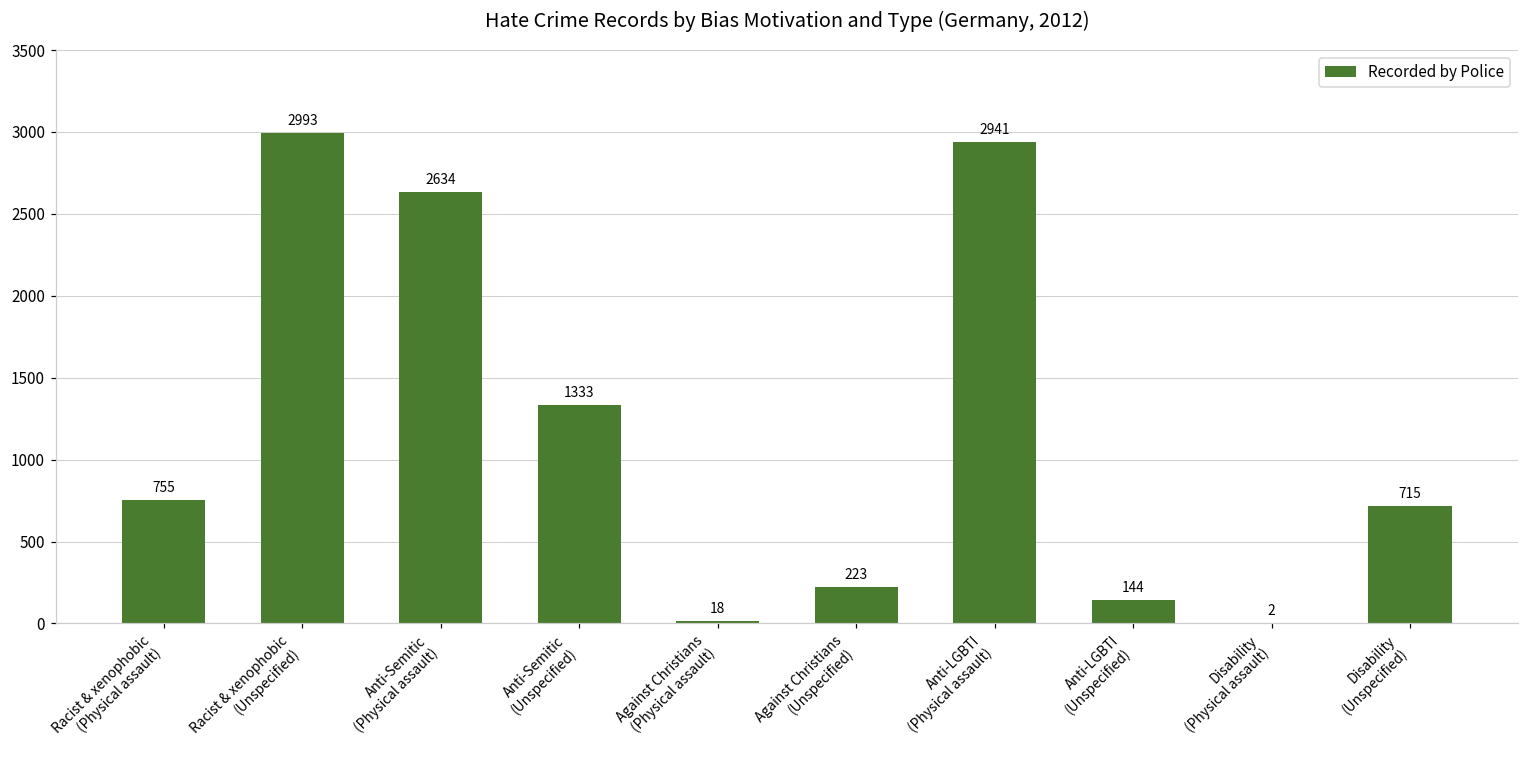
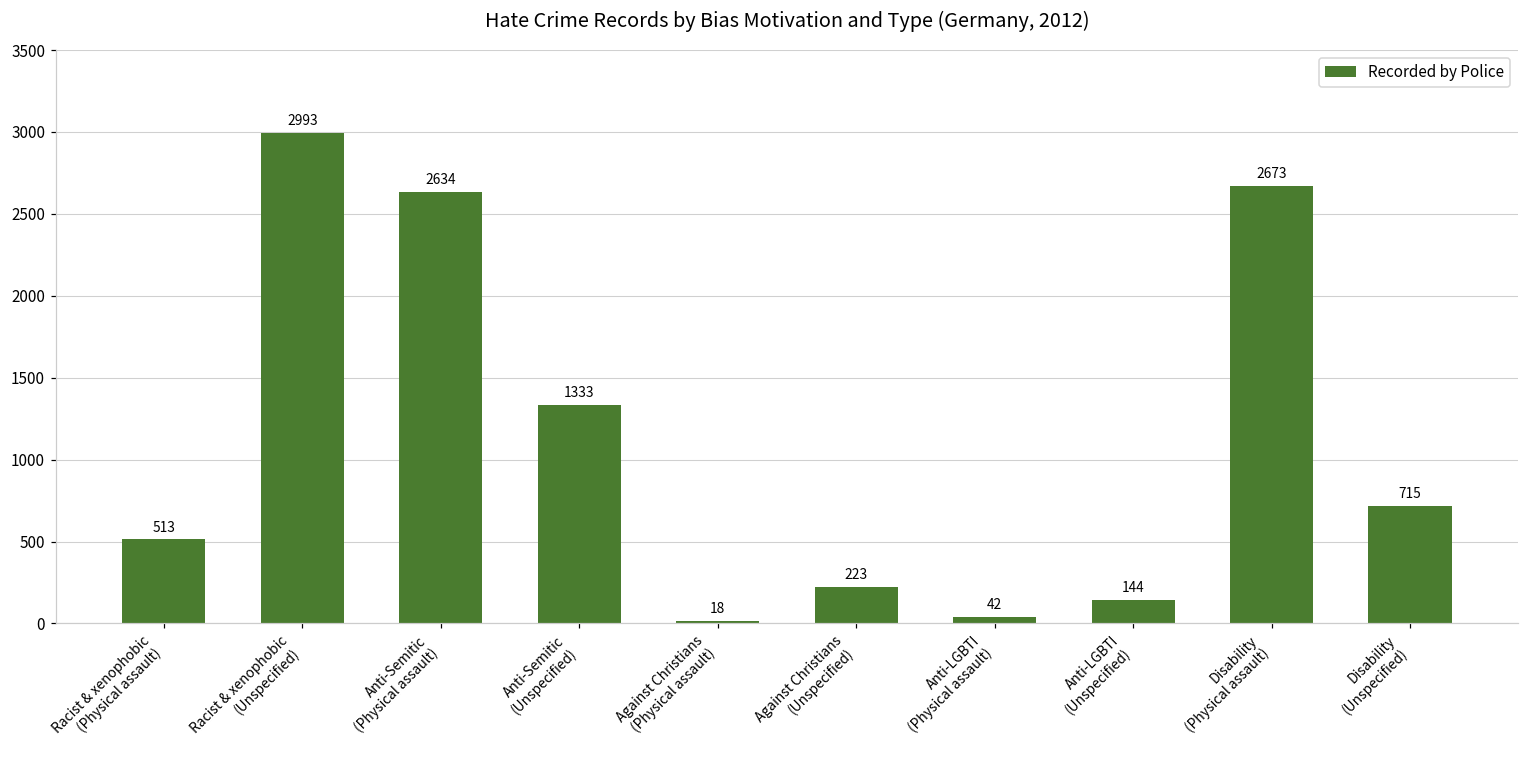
Racist & xenophobic (Physical assault): 755 -> 513
Anti-LGBTI (Physical assault): 2941 -> 42
Disability (Physical assault): 2 -> 2673
